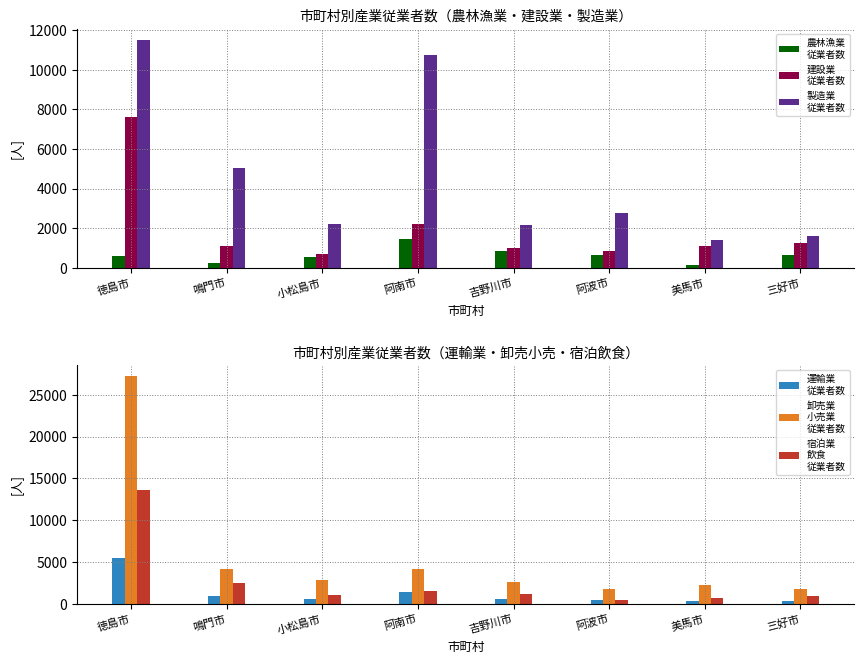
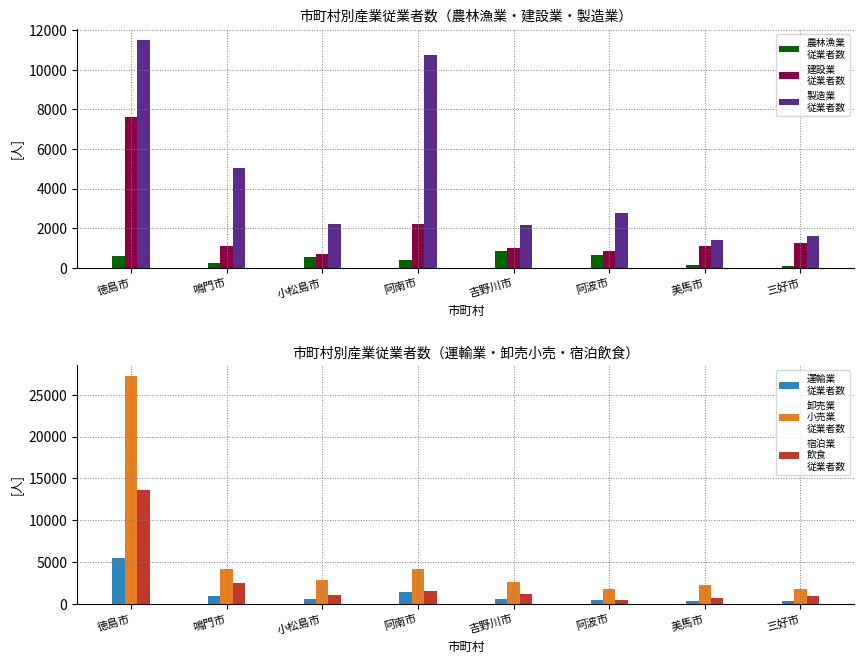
市町村別産業従業者数（農林漁業・建設業・製造業）, 農林漁業 従業者数, 阿南市: 1400 -> 400
市町村別産業従業者数（農林漁業・建設業・製造業）, 農林漁業 従業者数, 三好市: 700 -> 100
